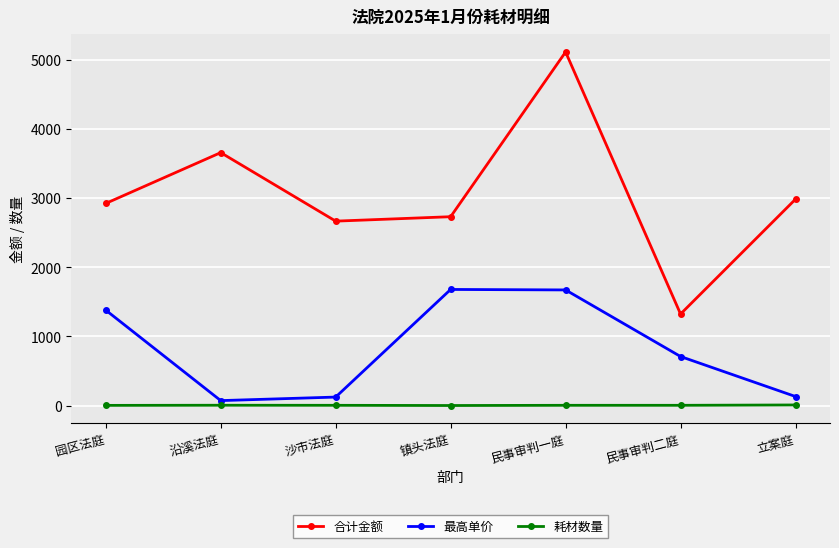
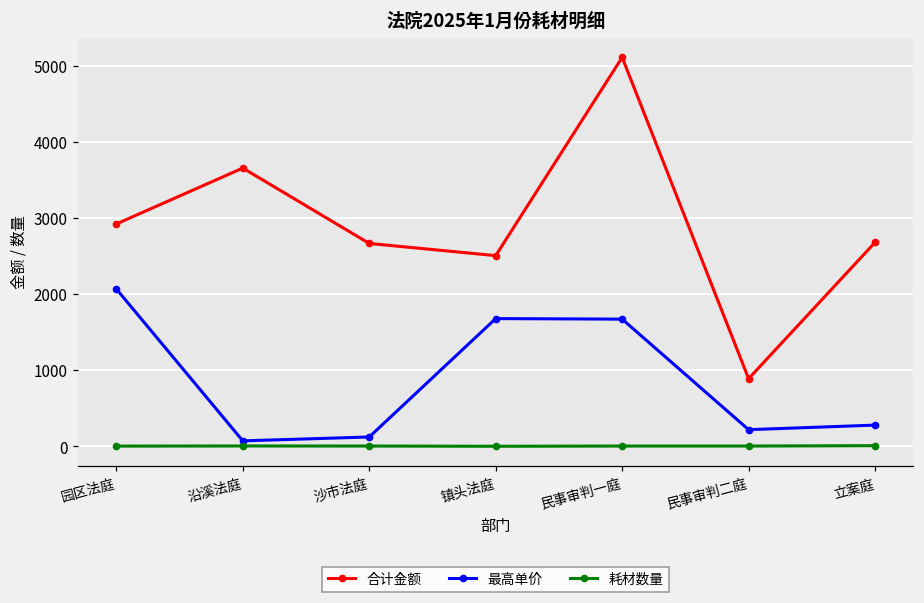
最高单价, 园区法庭: 1400 -> 2100
合计金额, 镇头法庭: 2700 -> 2500
合计金额, 民事审判二庭: 1300 -> 900
最高单价, 民事审判二庭: 700 -> 200
合计金额, 立案庭: 3000 -> 2700
最高单价, 立案庭: 100 -> 300
